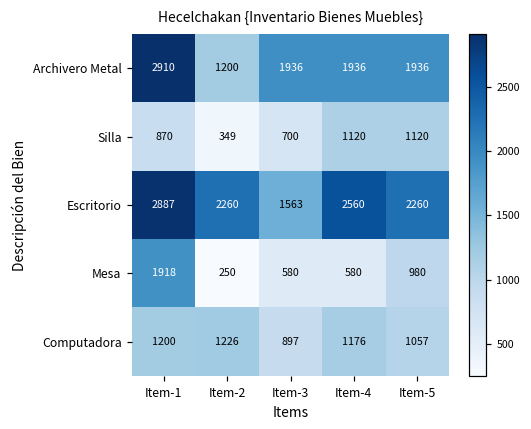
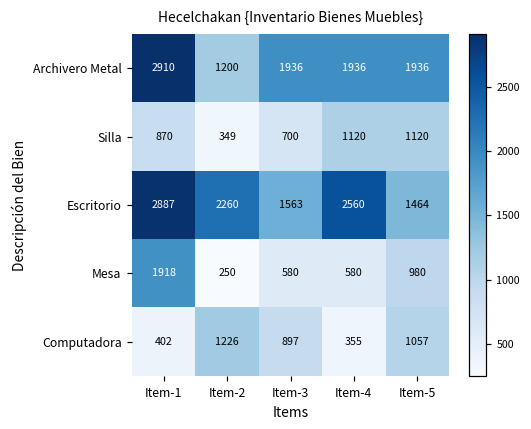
Escritorio, Item-5: 2260 -> 1464
Computadora, Item-1: 1200 -> 402
Computadora, Item-4: 1176 -> 355
